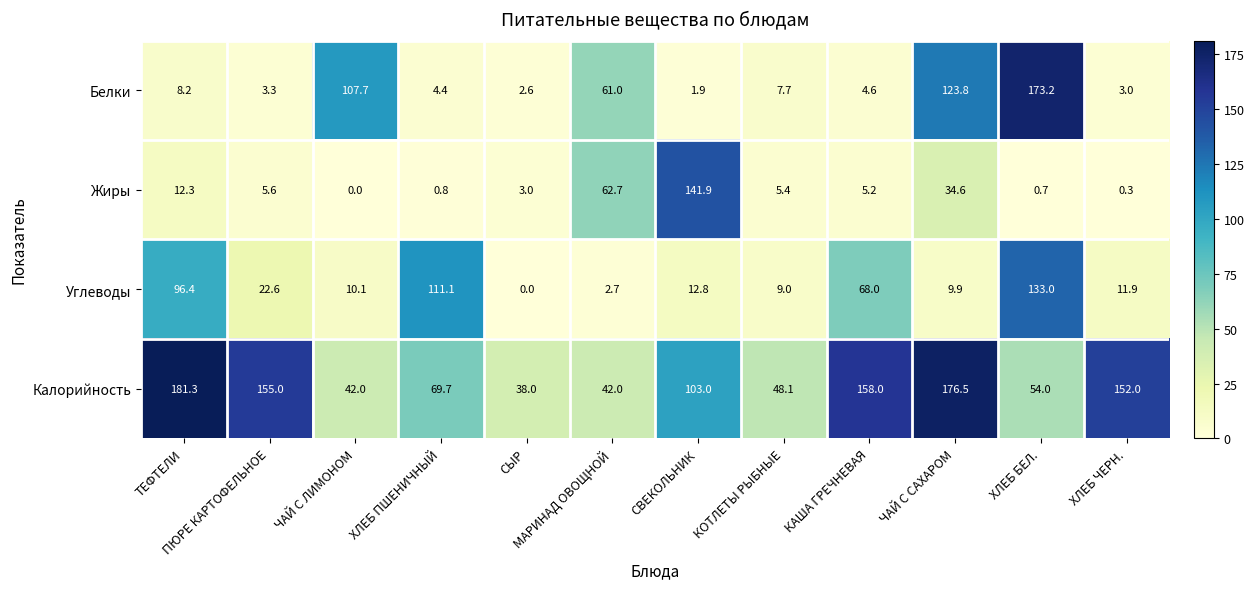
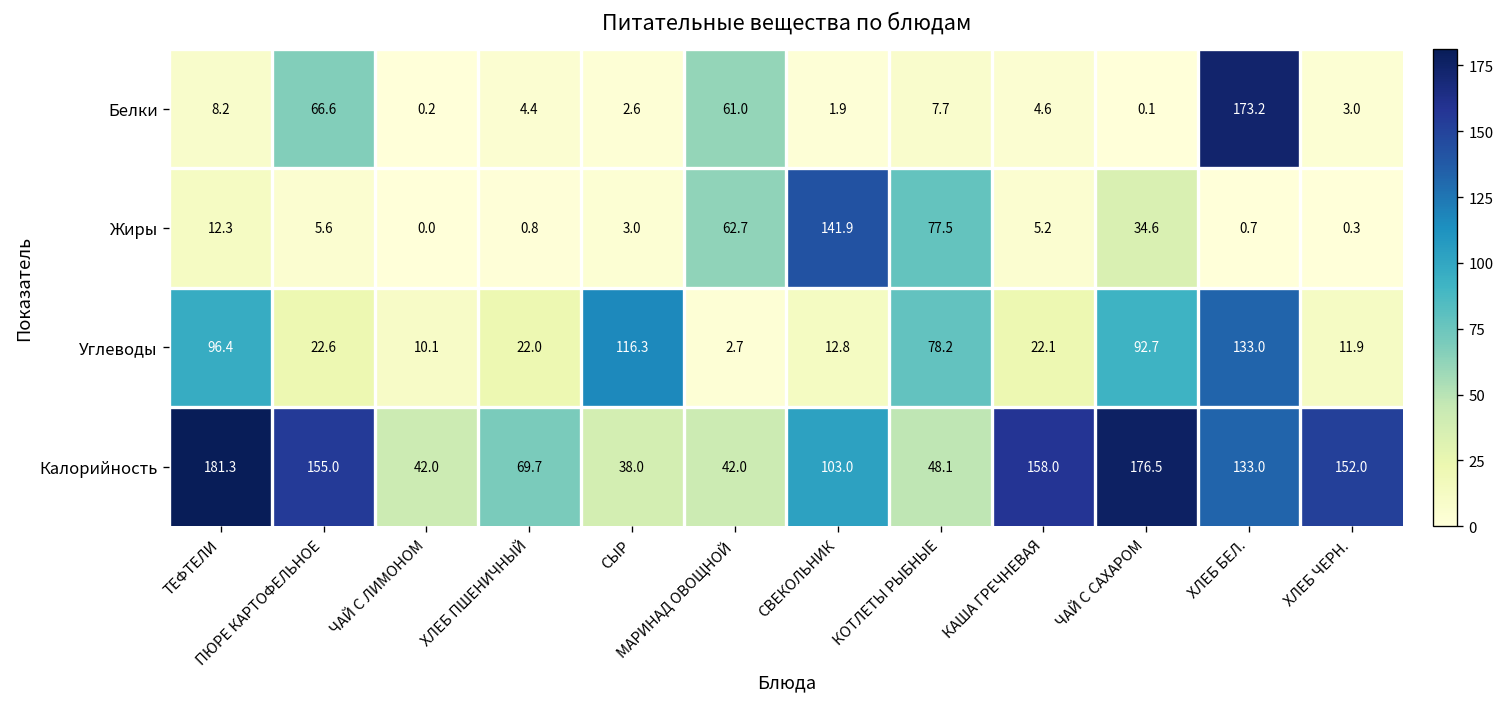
Белки, ПЮРЕ КАРТОФЕЛЬНОЕ: 3.3 -> 66.6
Белки, ЧАЙ С ЛИМОНОМ: 107.7 -> 0.2
Белки, ЧАЙ С САХАРОМ: 123.8 -> 0.1
Жиры, КОТЛЕТЫ РЫБНЫЕ: 5.4 -> 77.5
Углеводы, ХЛЕБ ПШЕНИЧНЫЙ: 111.1 -> 22.0
Углеводы, СЫР: 0.0 -> 116.3
Углеводы, КОТЛЕТЫ РЫБНЫЕ: 9.0 -> 78.2
Углеводы, КАША ГРЕЧНЕВАЯ: 68.0 -> 22.1
Углеводы, ЧАЙ С САХАРОМ: 9.9 -> 92.7
Калорийность, ХЛЕБ БЕЛ.: 54.0 -> 133.0
